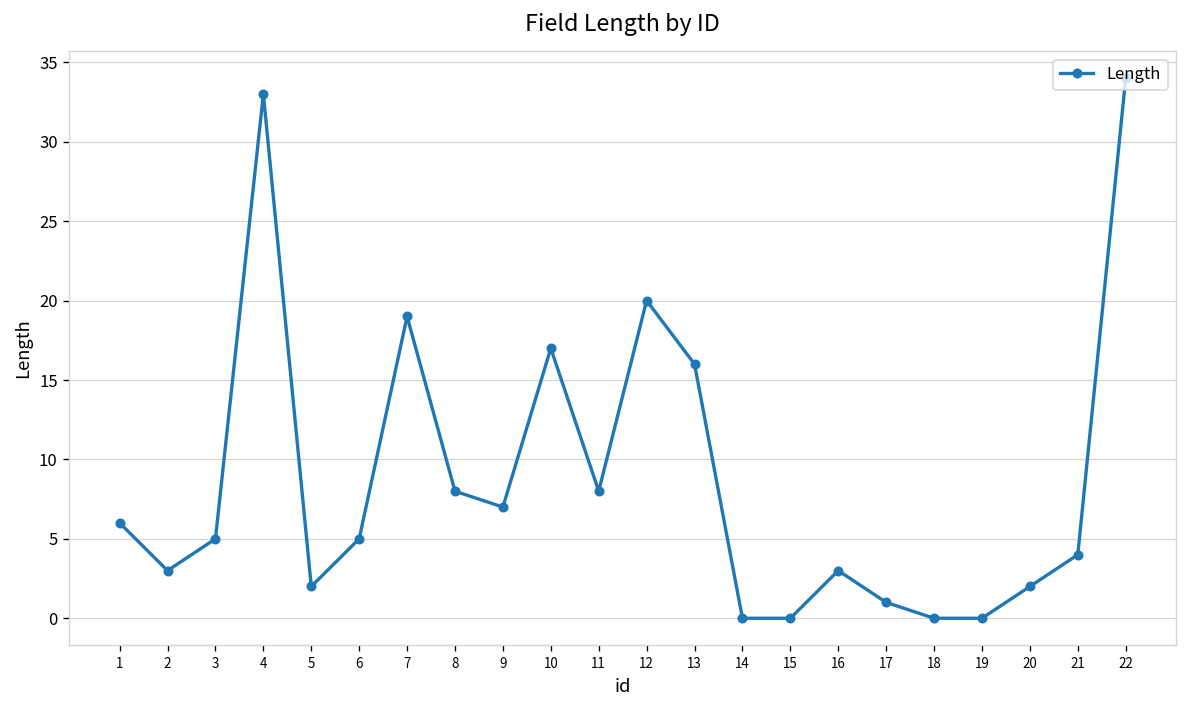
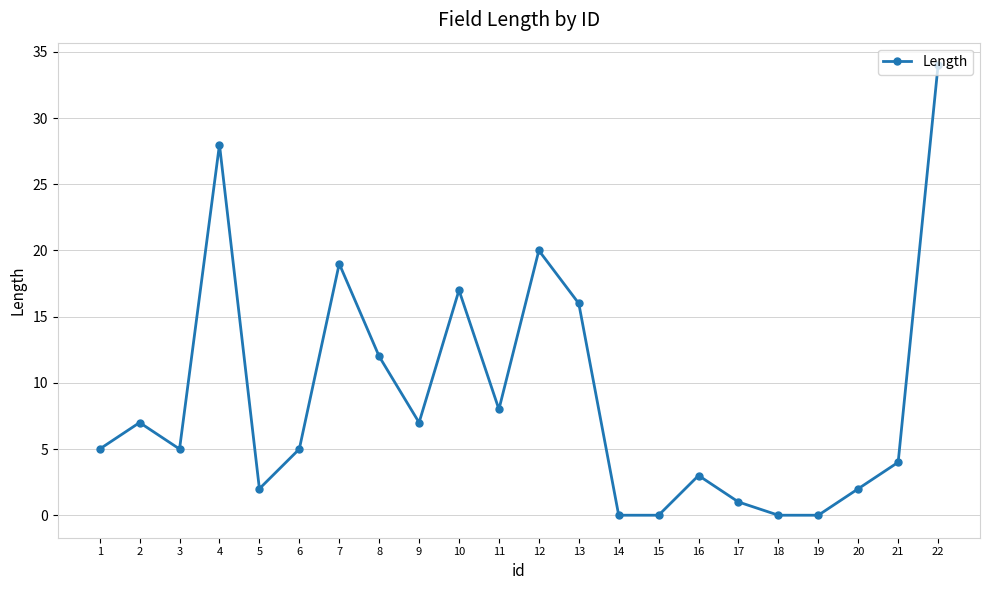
1: 6 -> 5
2: 3 -> 7
4: 33 -> 28
8: 8 -> 12
